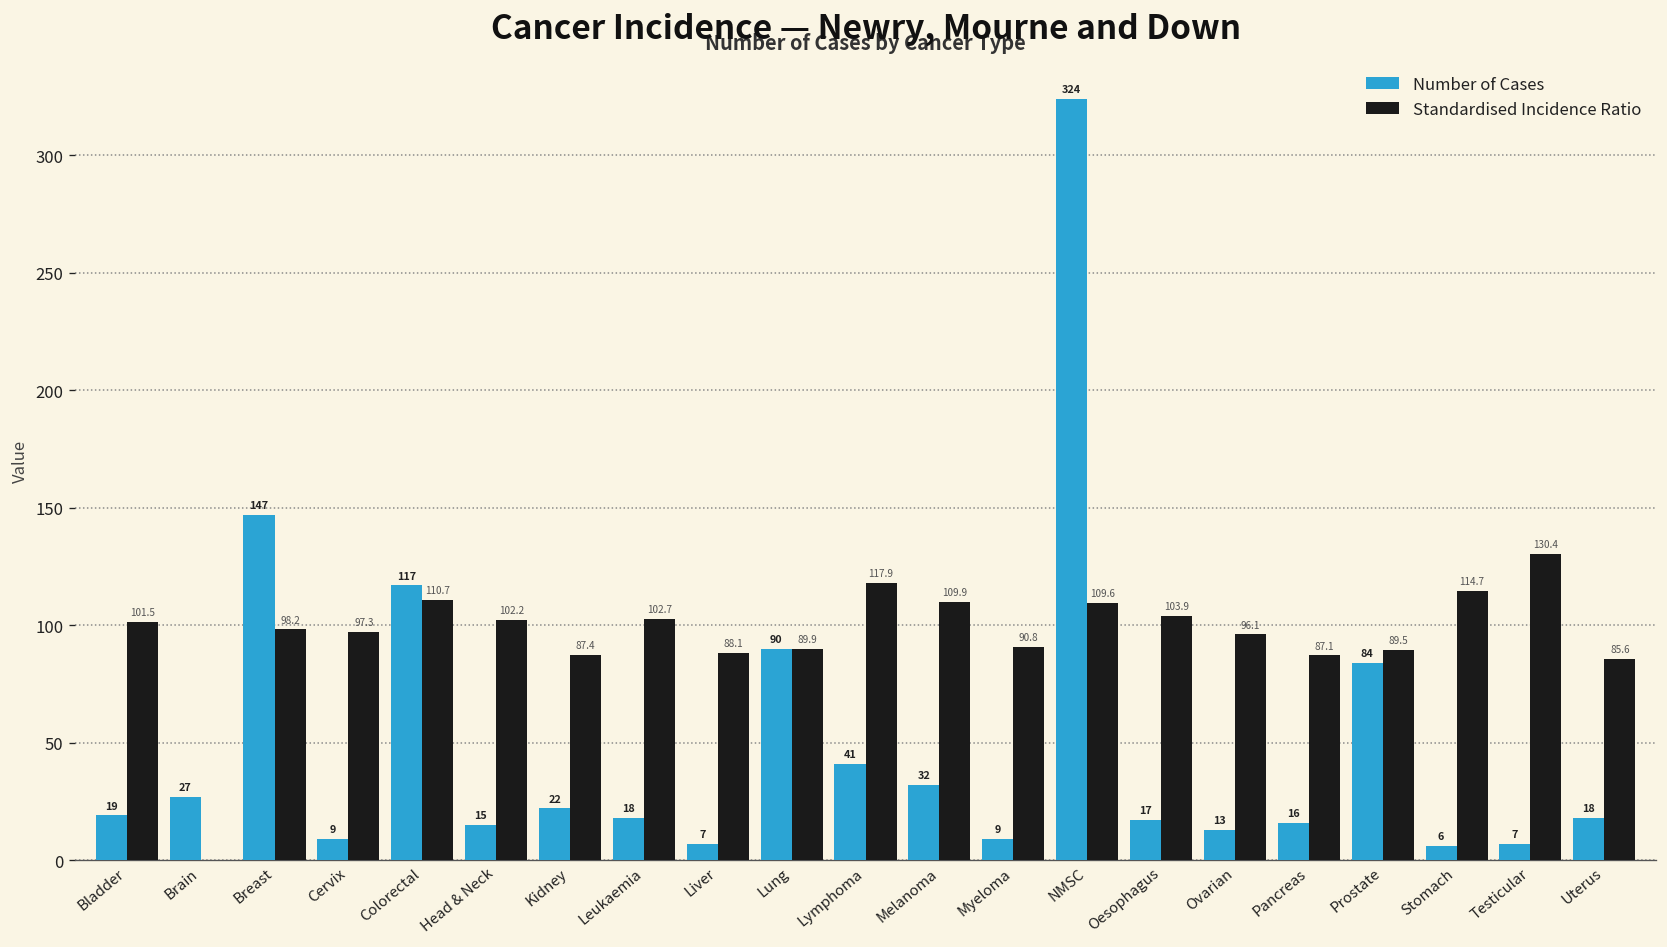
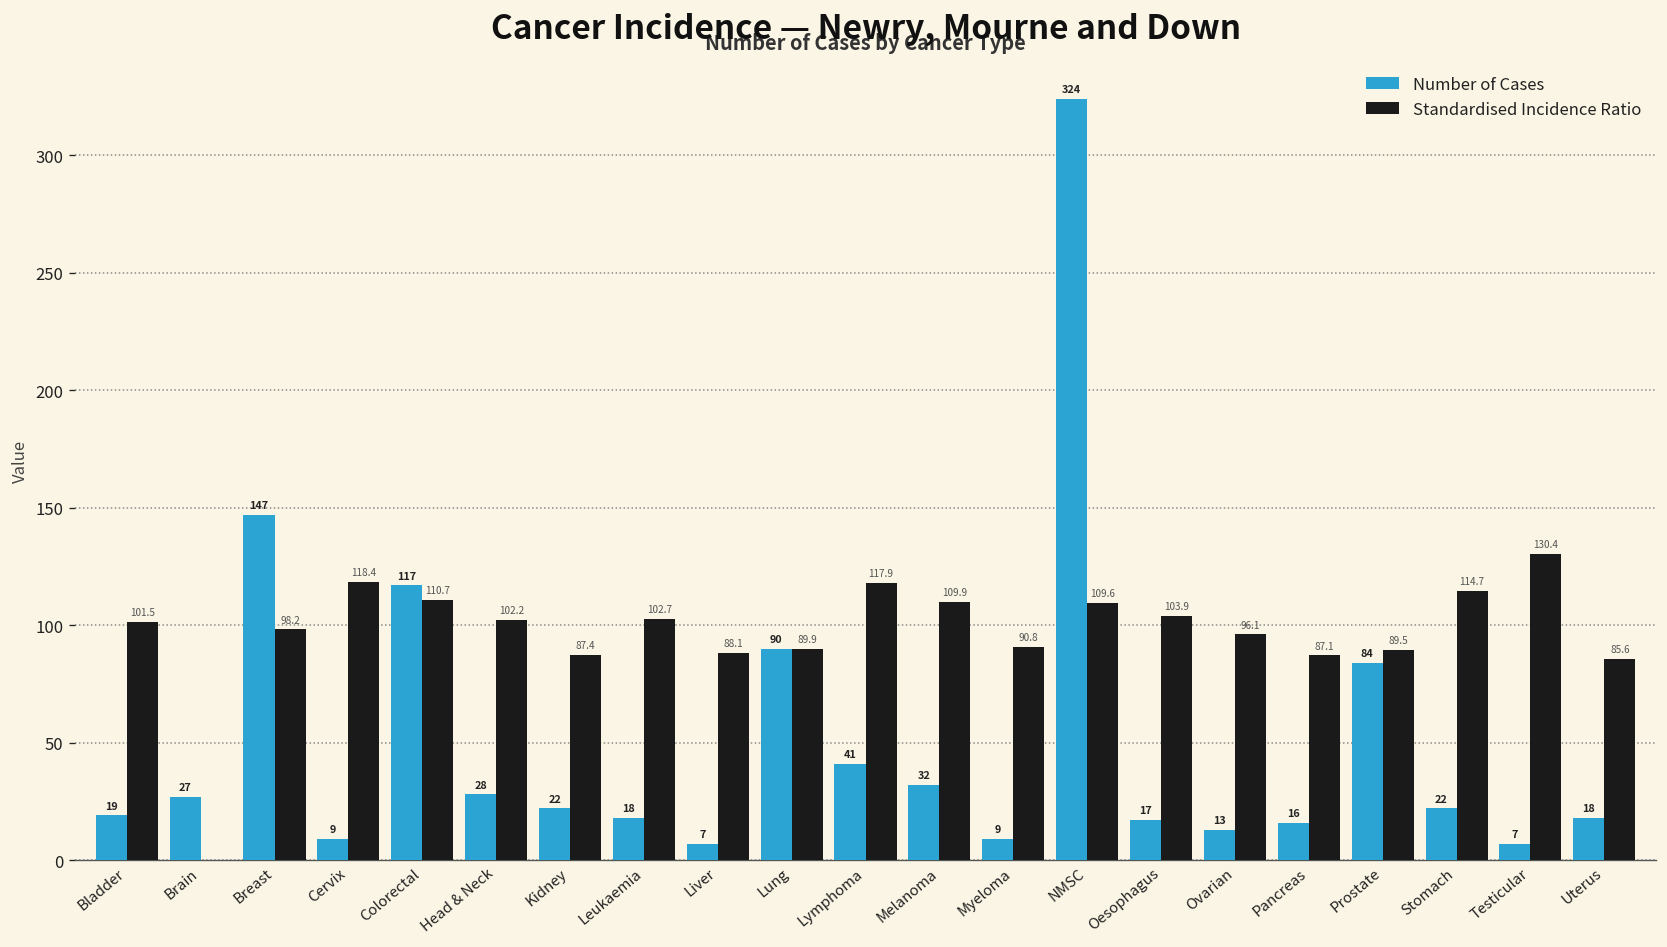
Standardised Incidence Ratio, Cervix: 97.3 -> 118.4
Number of Cases, Head & Neck: 15 -> 28
Number of Cases, Stomach: 6 -> 22
